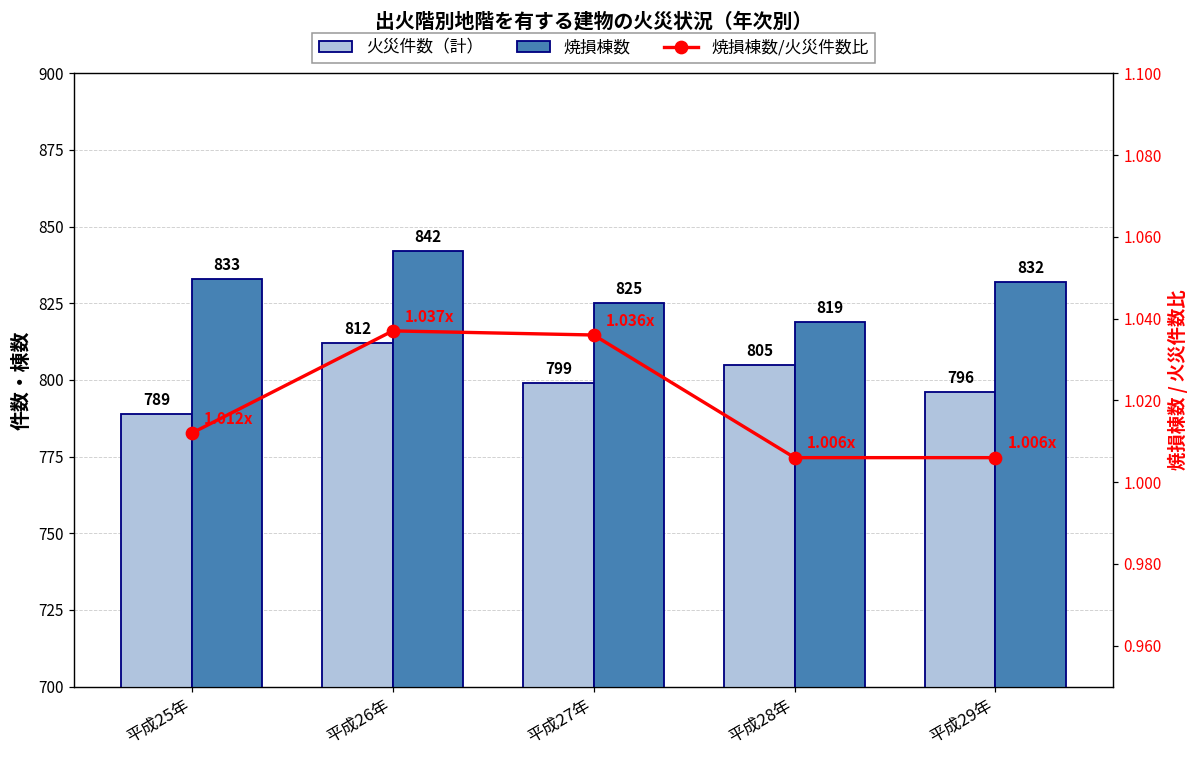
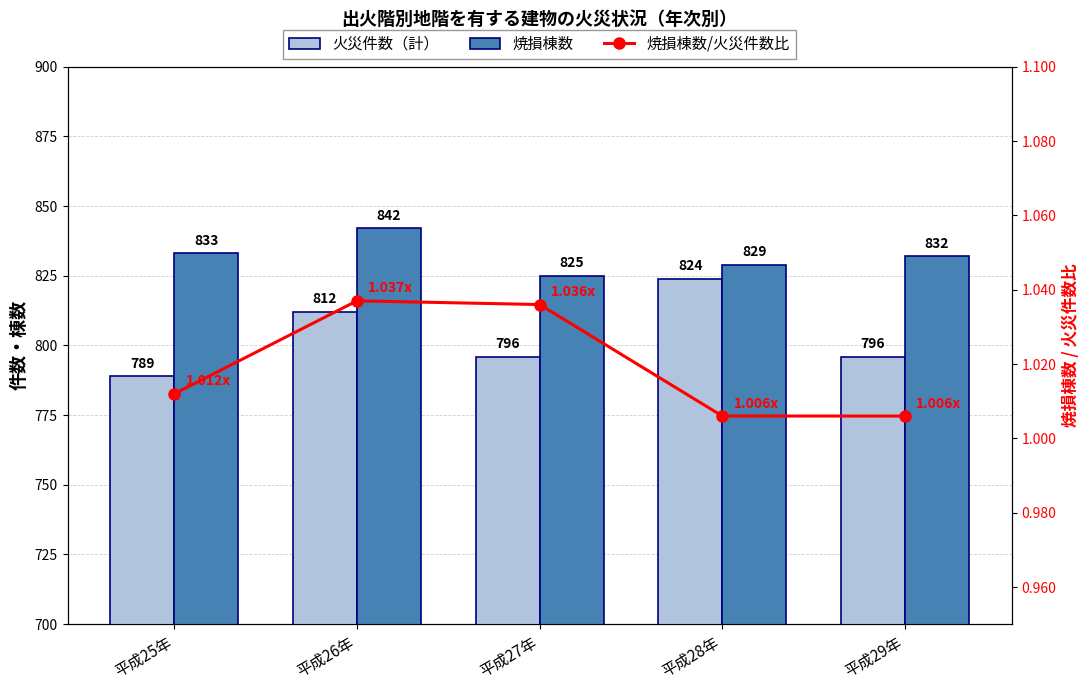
火災件数（計）, 平成27年: 799 -> 796
火災件数（計）, 平成28年: 805 -> 824
焼損棟数, 平成28年: 819 -> 829
